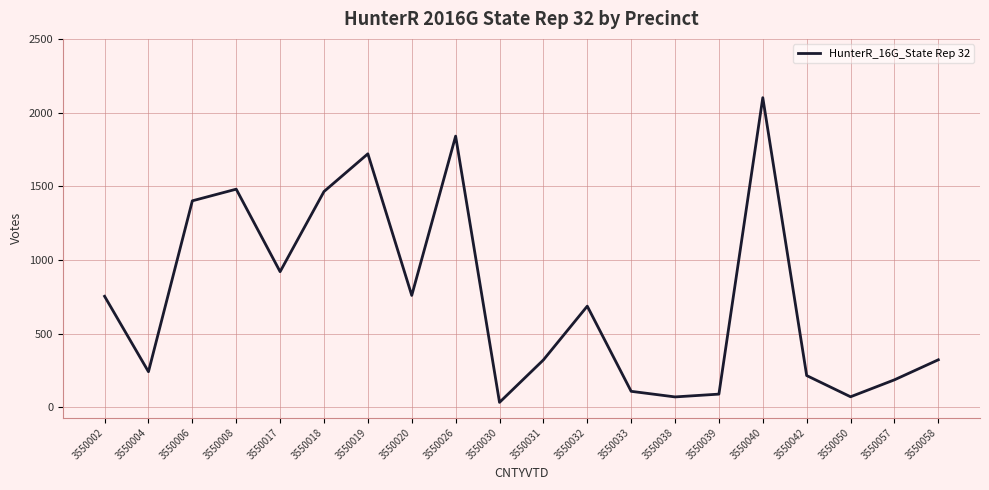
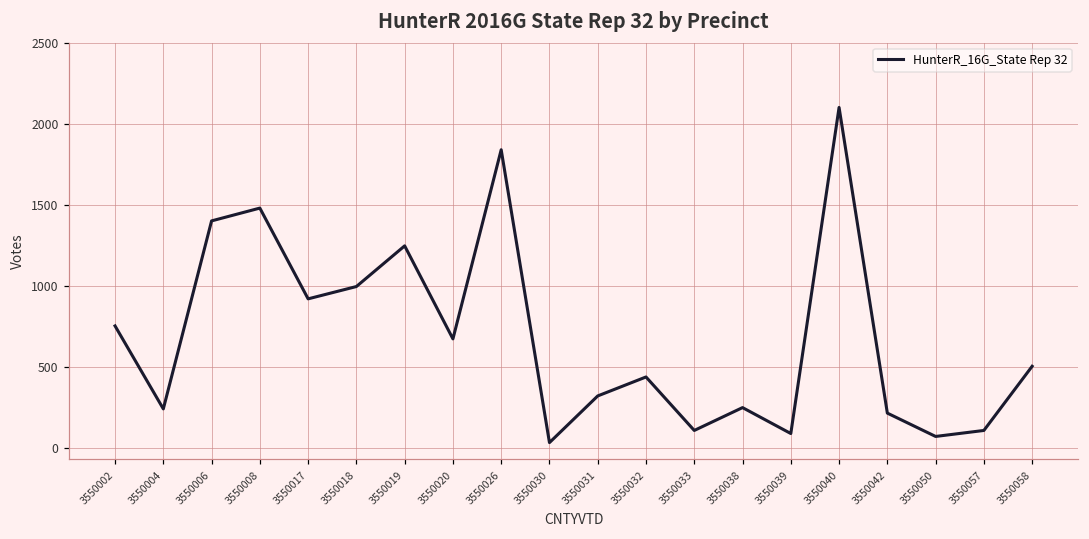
3550018: 1460 -> 1000
3550019: 1720 -> 1250
3550020: 760 -> 670
3550032: 690 -> 440
3550038: 70 -> 250
3550057: 190 -> 110
3550058: 320 -> 500
